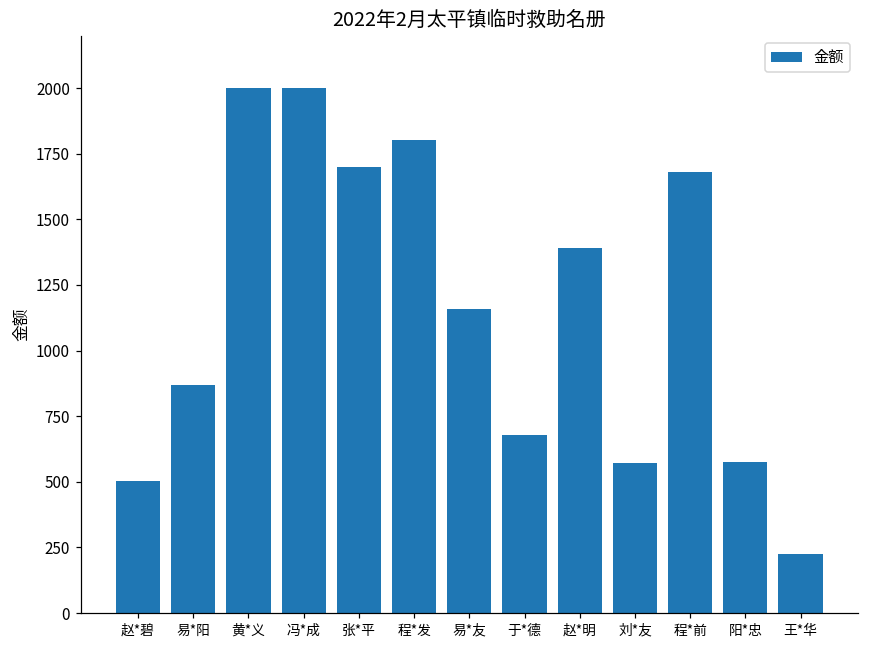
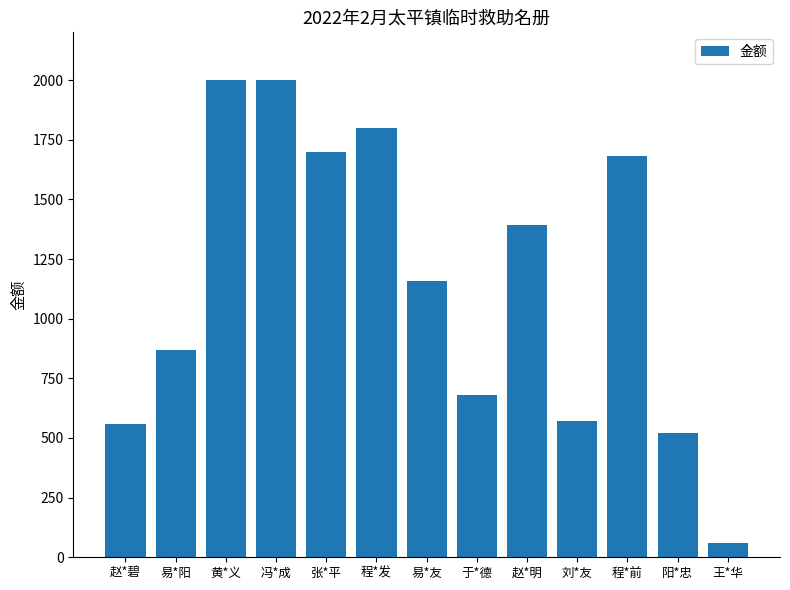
赵*碧: 500 -> 560
阳*忠: 580 -> 520
王*华: 230 -> 60
